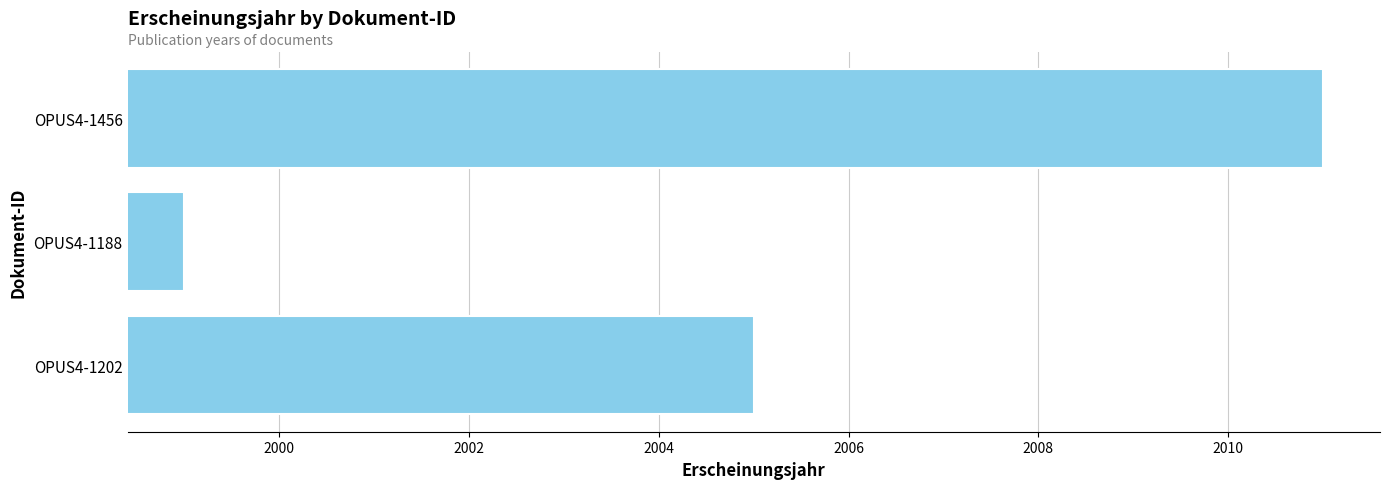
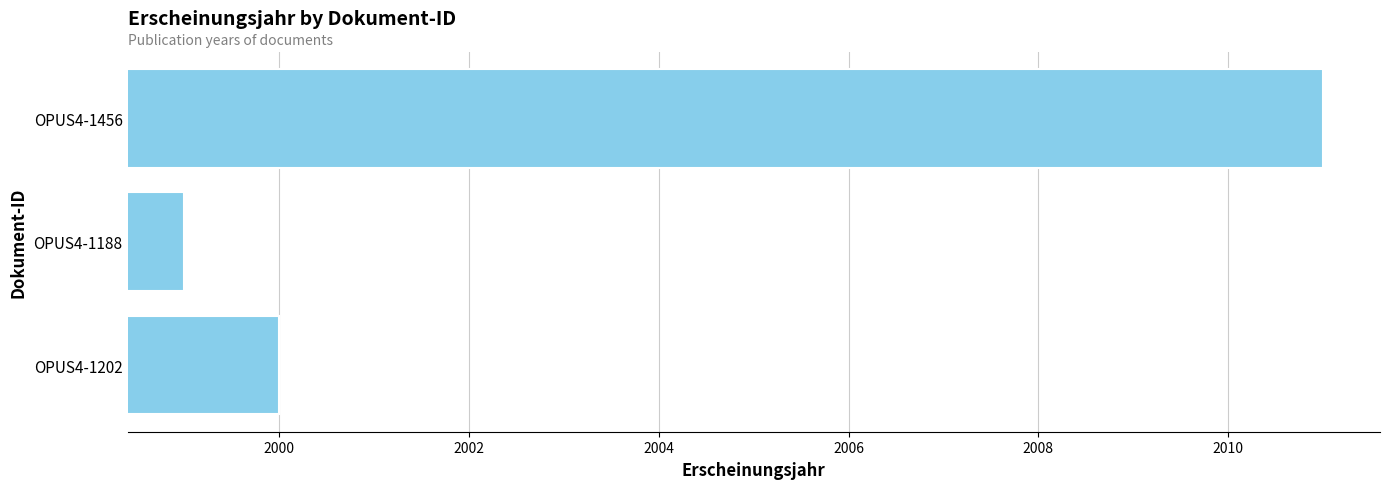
OPUS4-1202: 2005 -> 2000
